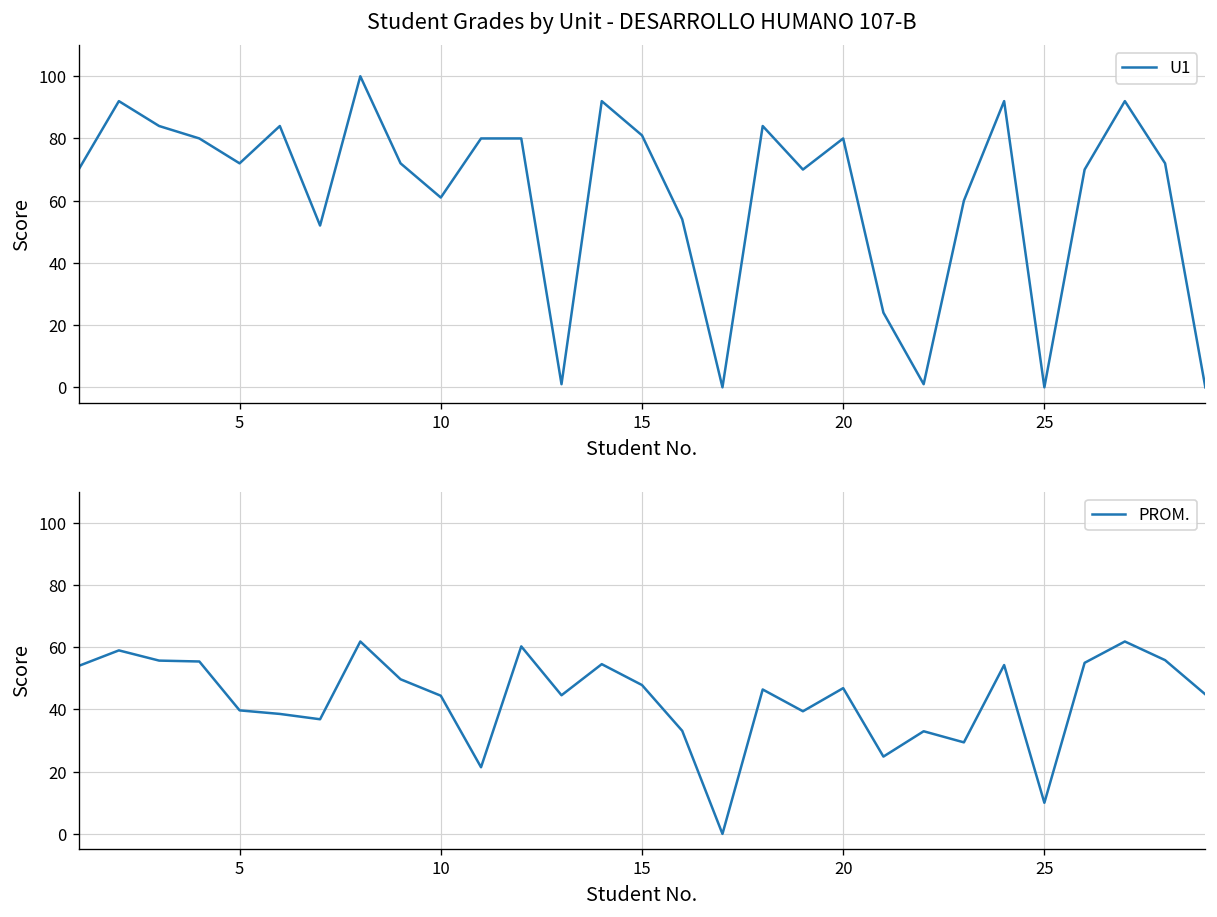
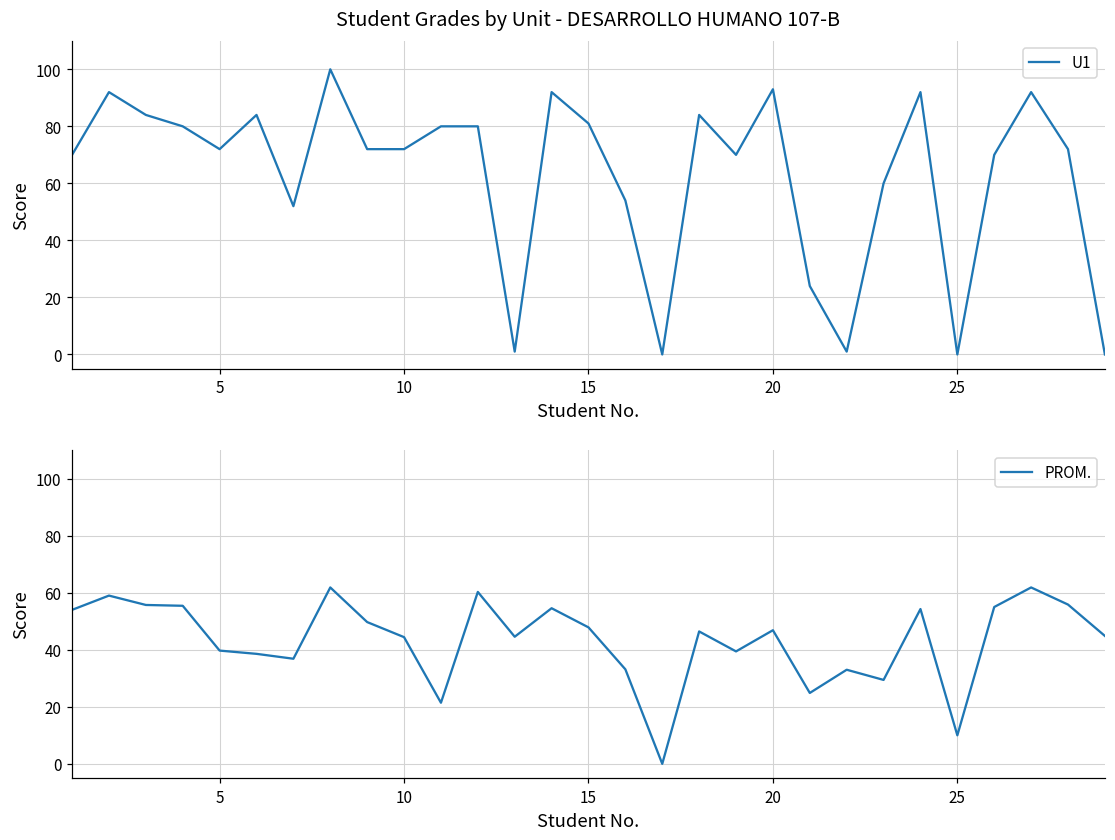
Student Grades by Unit - DESARROLLO HUMANO 107-B, 10: 61 -> 72
Student Grades by Unit - DESARROLLO HUMANO 107-B, 20: 80 -> 93
